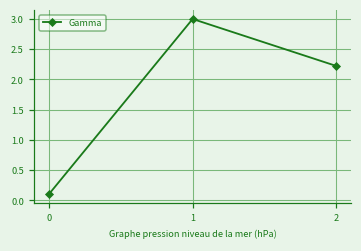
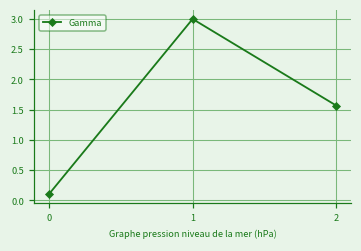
2: 2.2 -> 1.6
